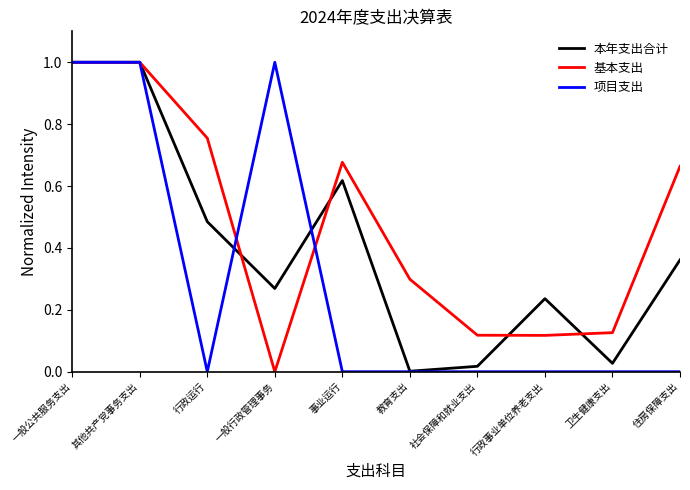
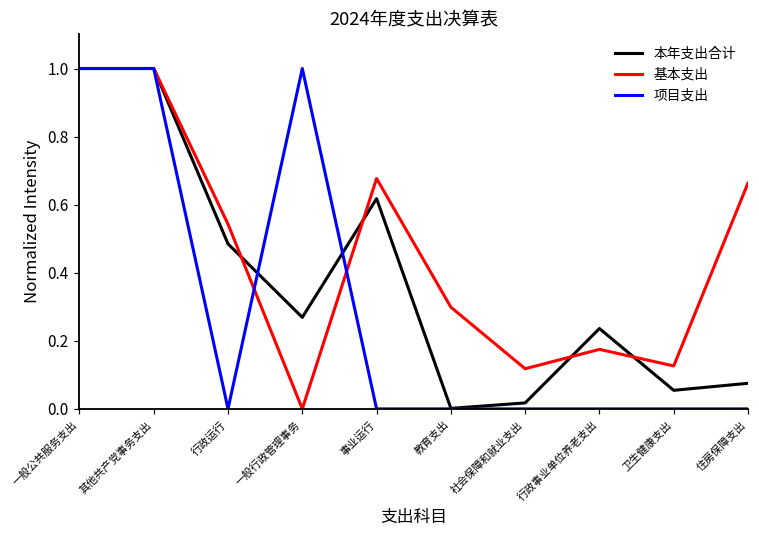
基本支出, 行政运行: 0.75 -> 0.54
基本支出, 行政事业单位养老支出: 0.12 -> 0.17
本年支出合计, 卫生健康支出: 0.03 -> 0.05
本年支出合计, 住房保障支出: 0.36 -> 0.08
